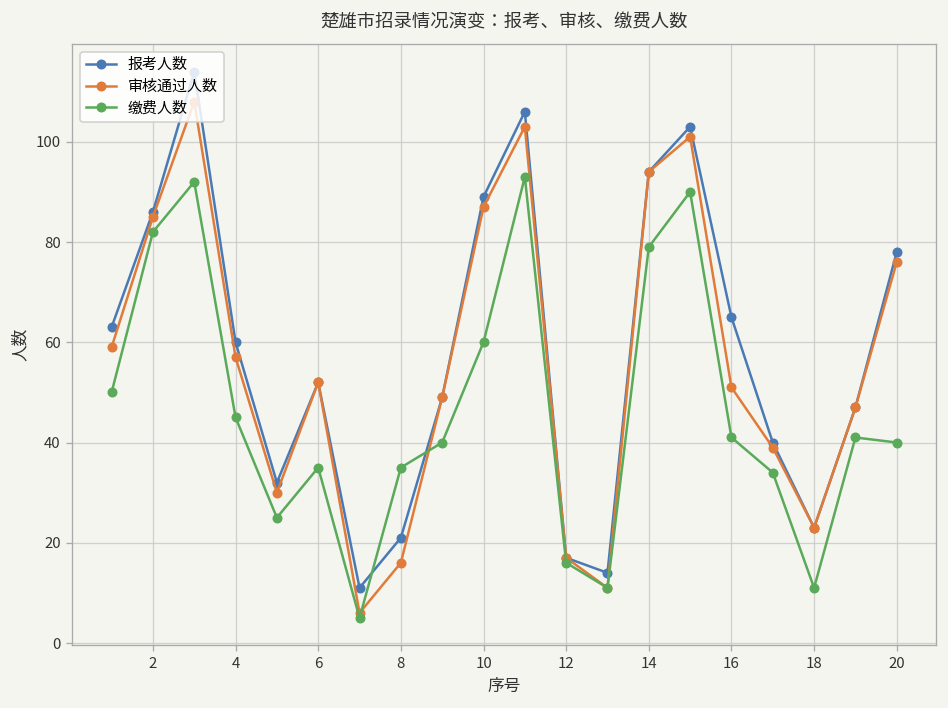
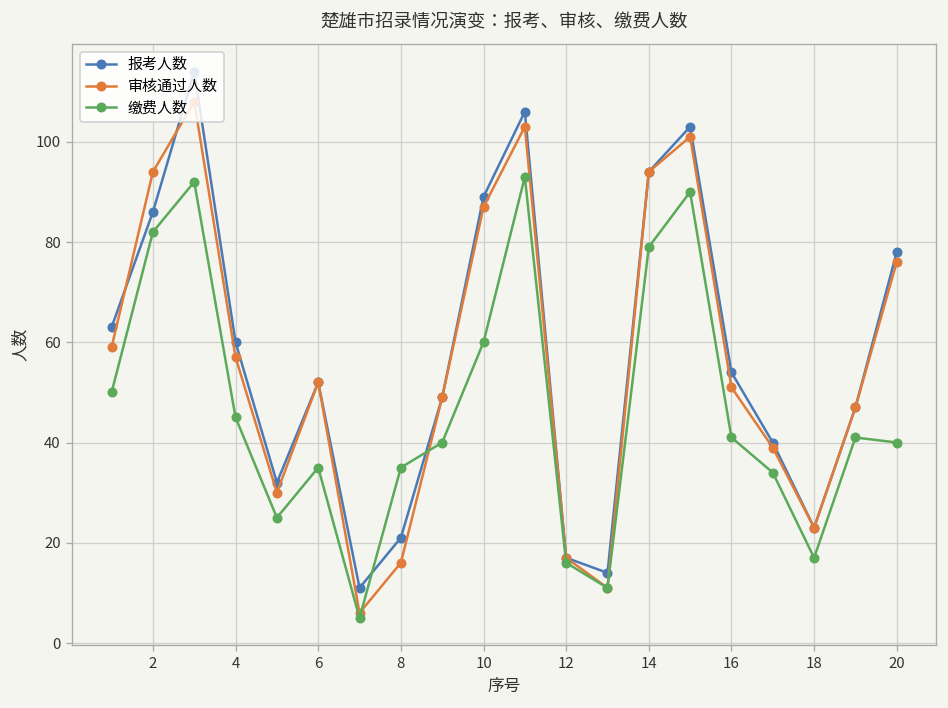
审核通过人数, 2: 85 -> 94
报考人数, 16: 65 -> 54
缴费人数, 18: 11 -> 17
